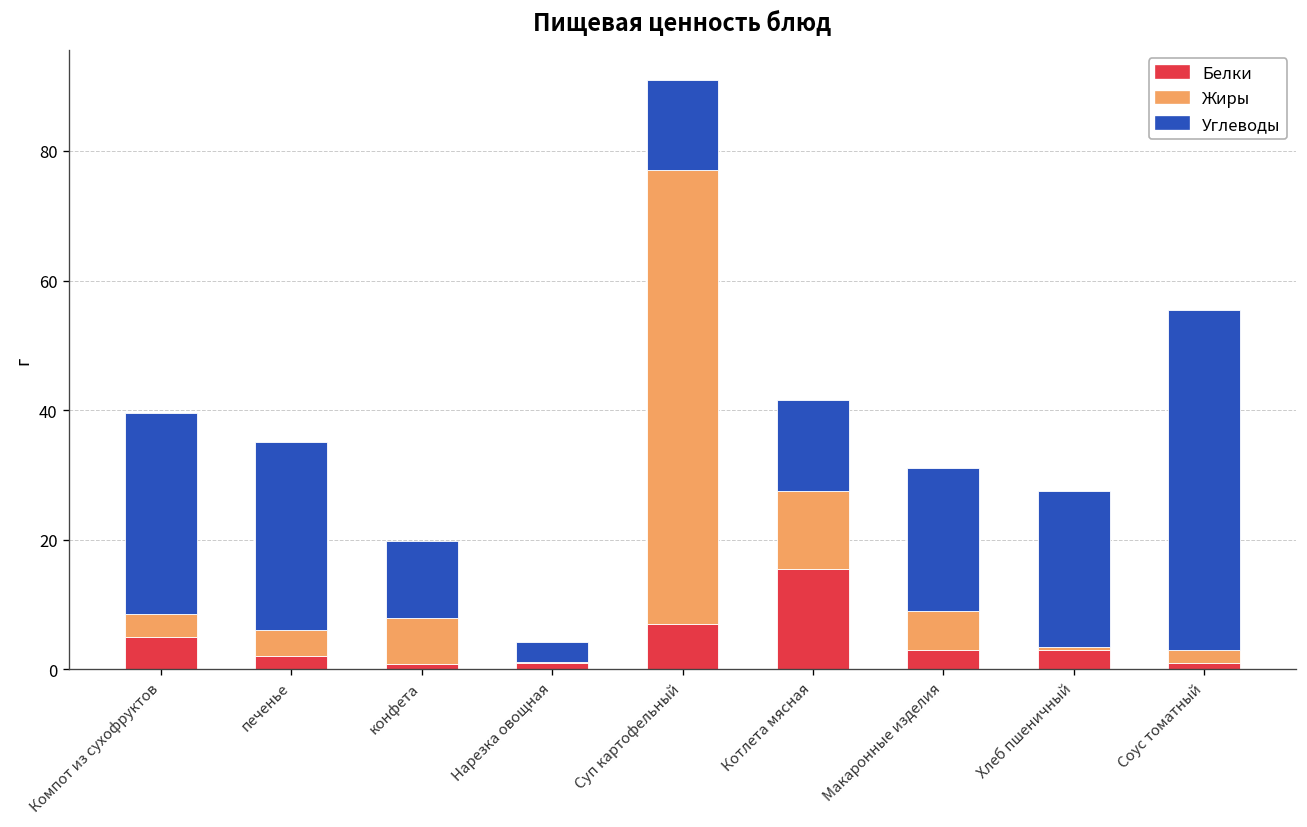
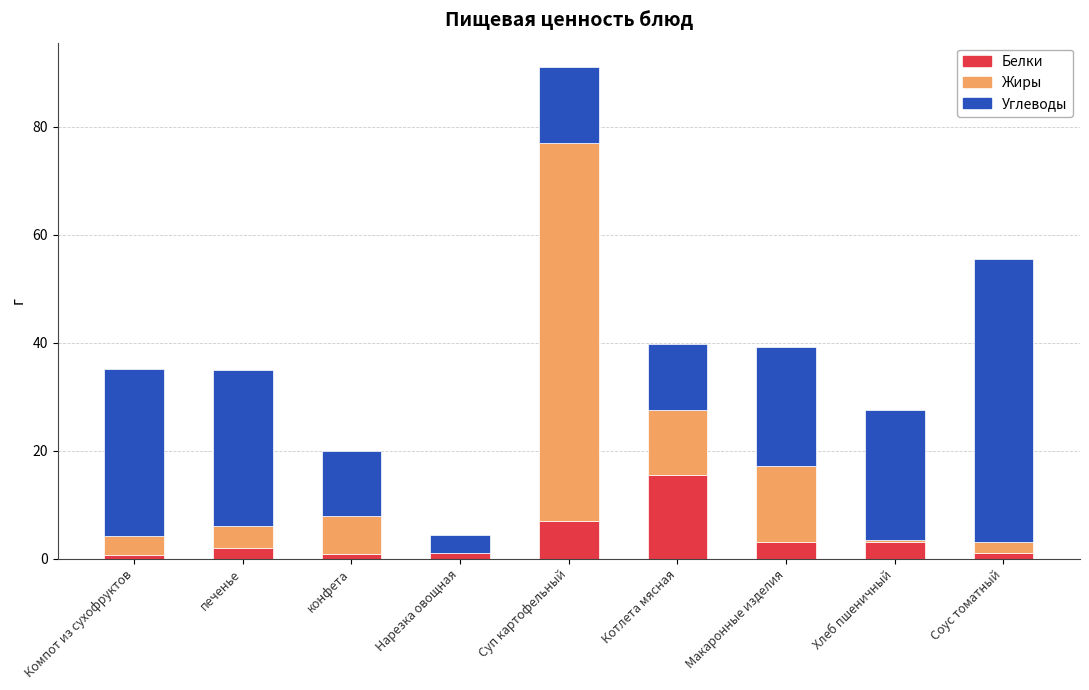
Белки, Компот из сухофруктов: 5 -> 1
Углеводы, Котлета мясная: 14 -> 12
Жиры, Макаронные изделия: 6 -> 14
